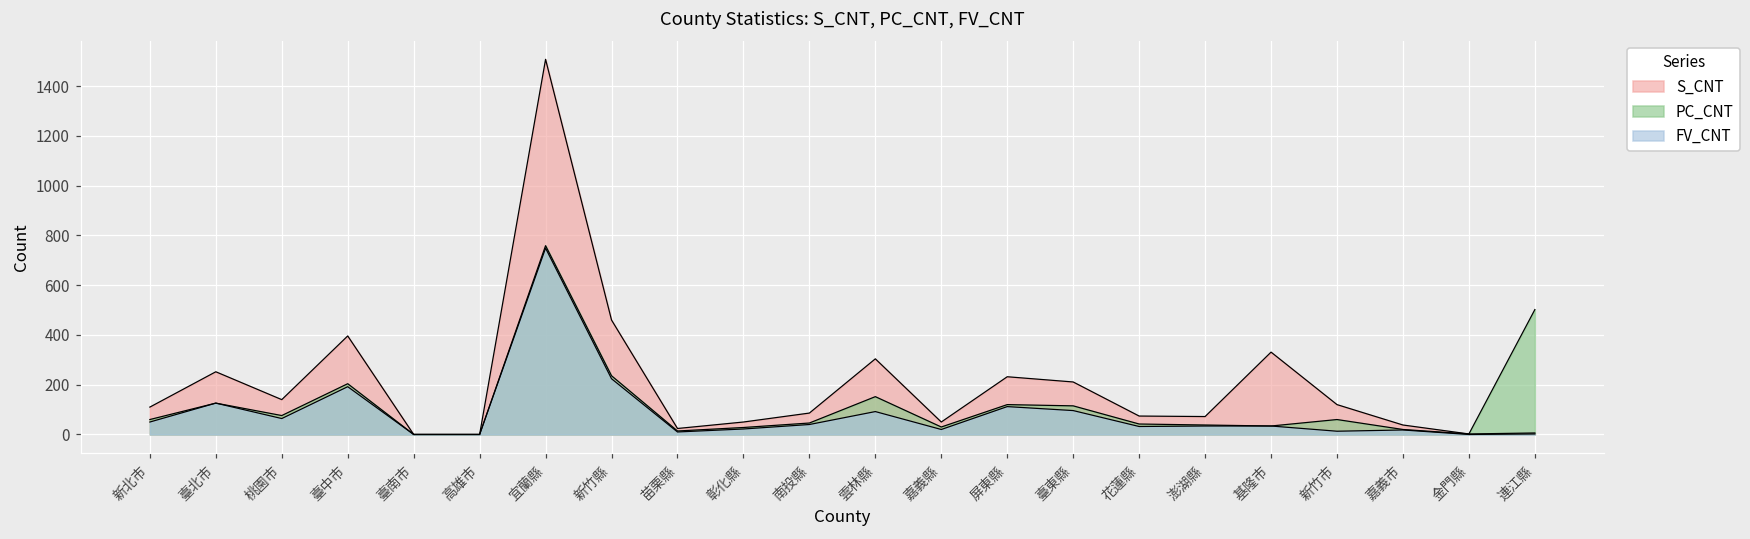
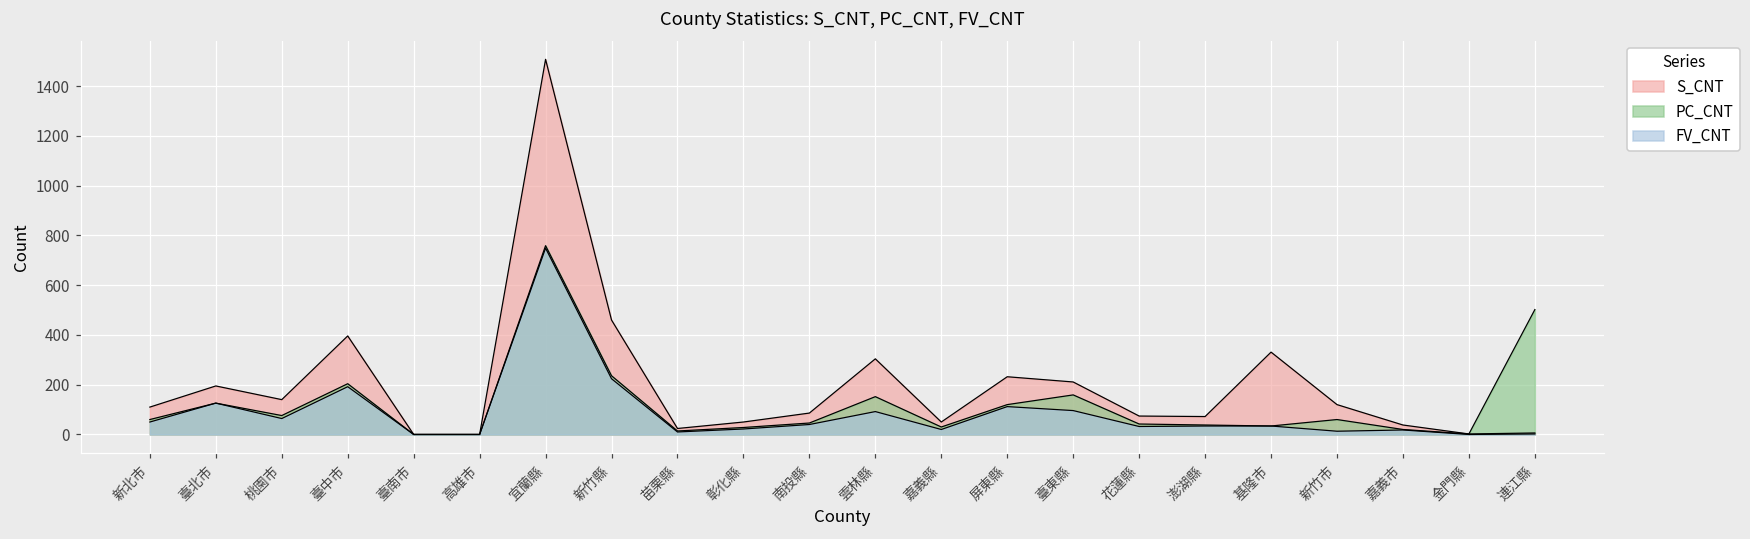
S_CNT, 臺北市: 250 -> 200
PC_CNT, 臺東縣: 120 -> 160
